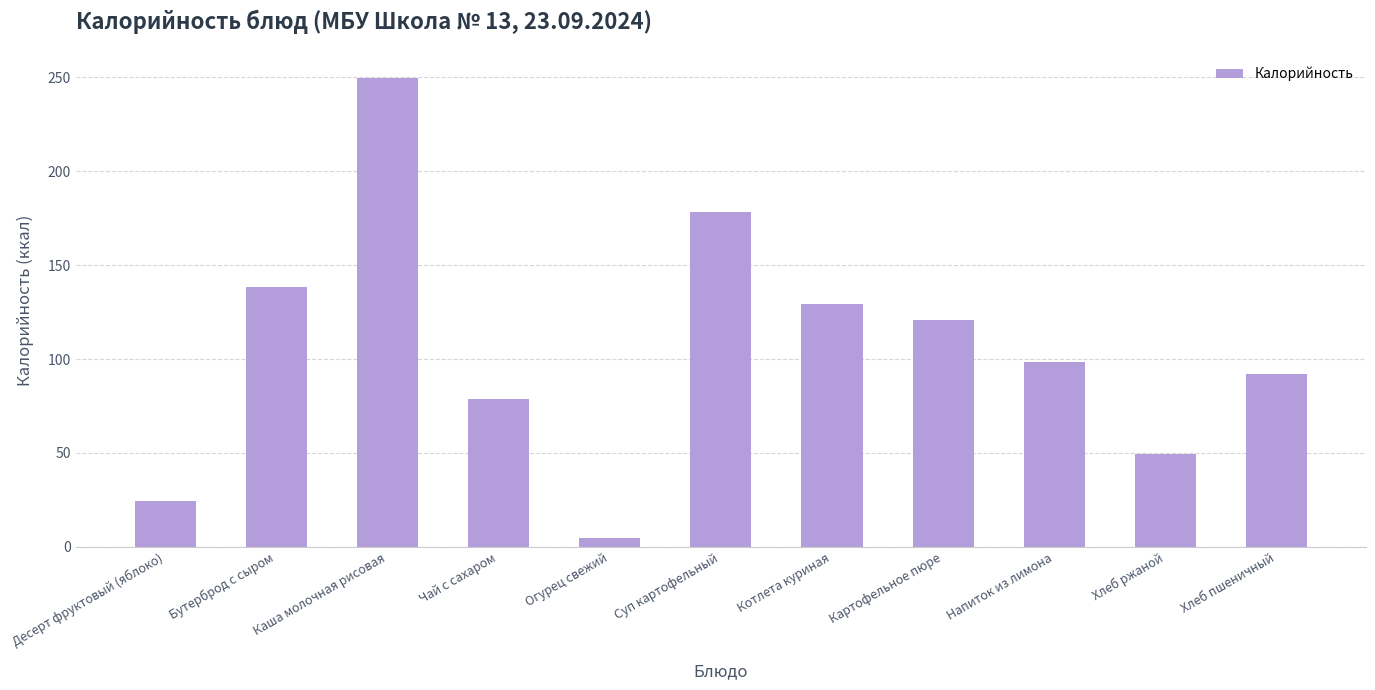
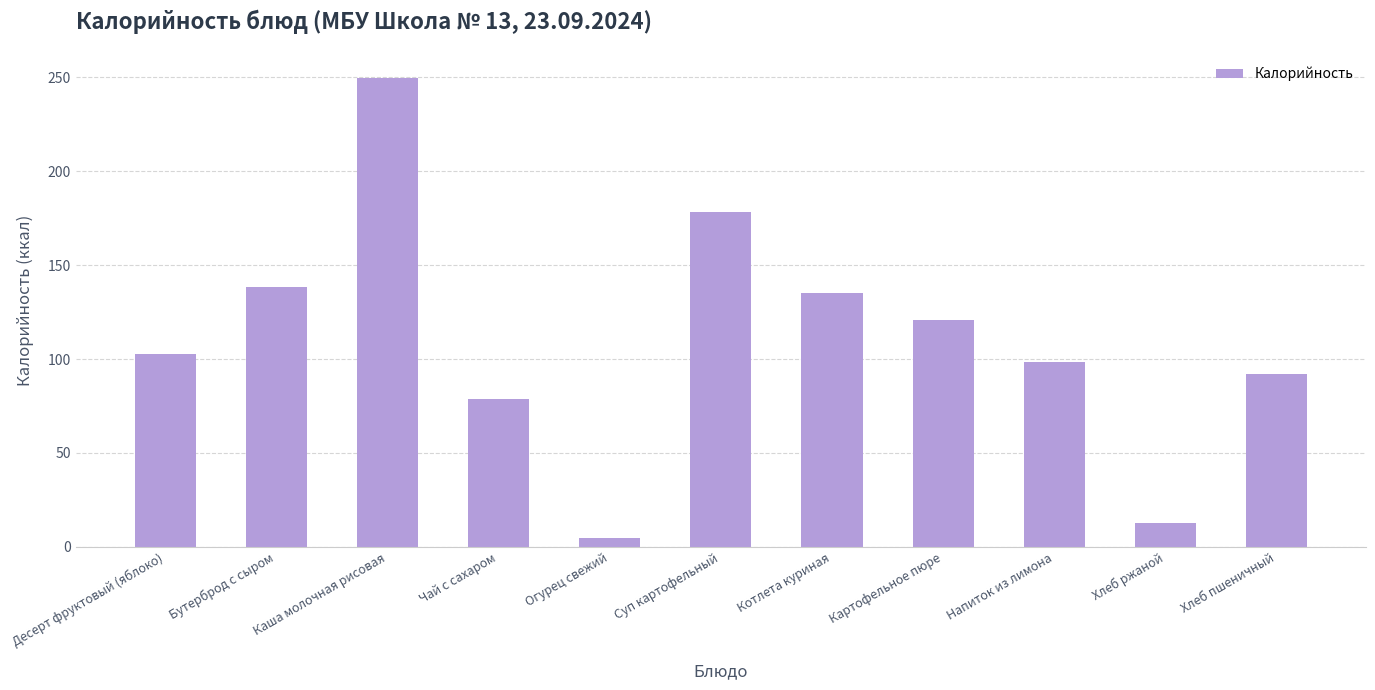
Десерт фруктовый (яблоко): 24 -> 103
Котлета куриная: 129 -> 135
Хлеб ржаной: 50 -> 13
